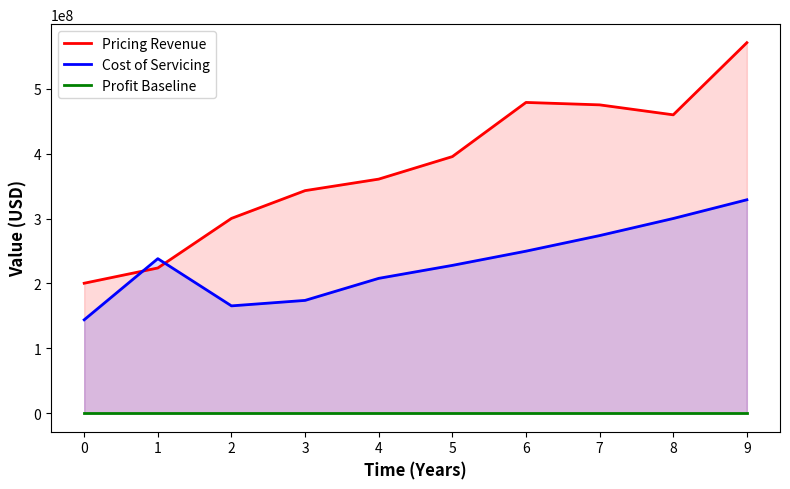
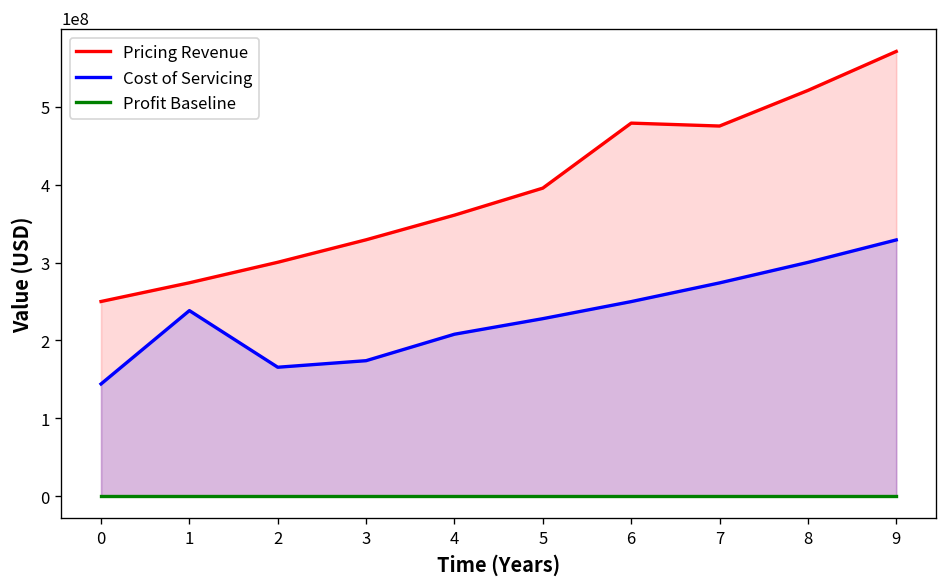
Pricing Revenue, 0: 200000000 -> 250000000
Pricing Revenue, 1: 220000000 -> 270000000
Pricing Revenue, 3: 340000000 -> 330000000
Pricing Revenue, 8: 460000000 -> 520000000
